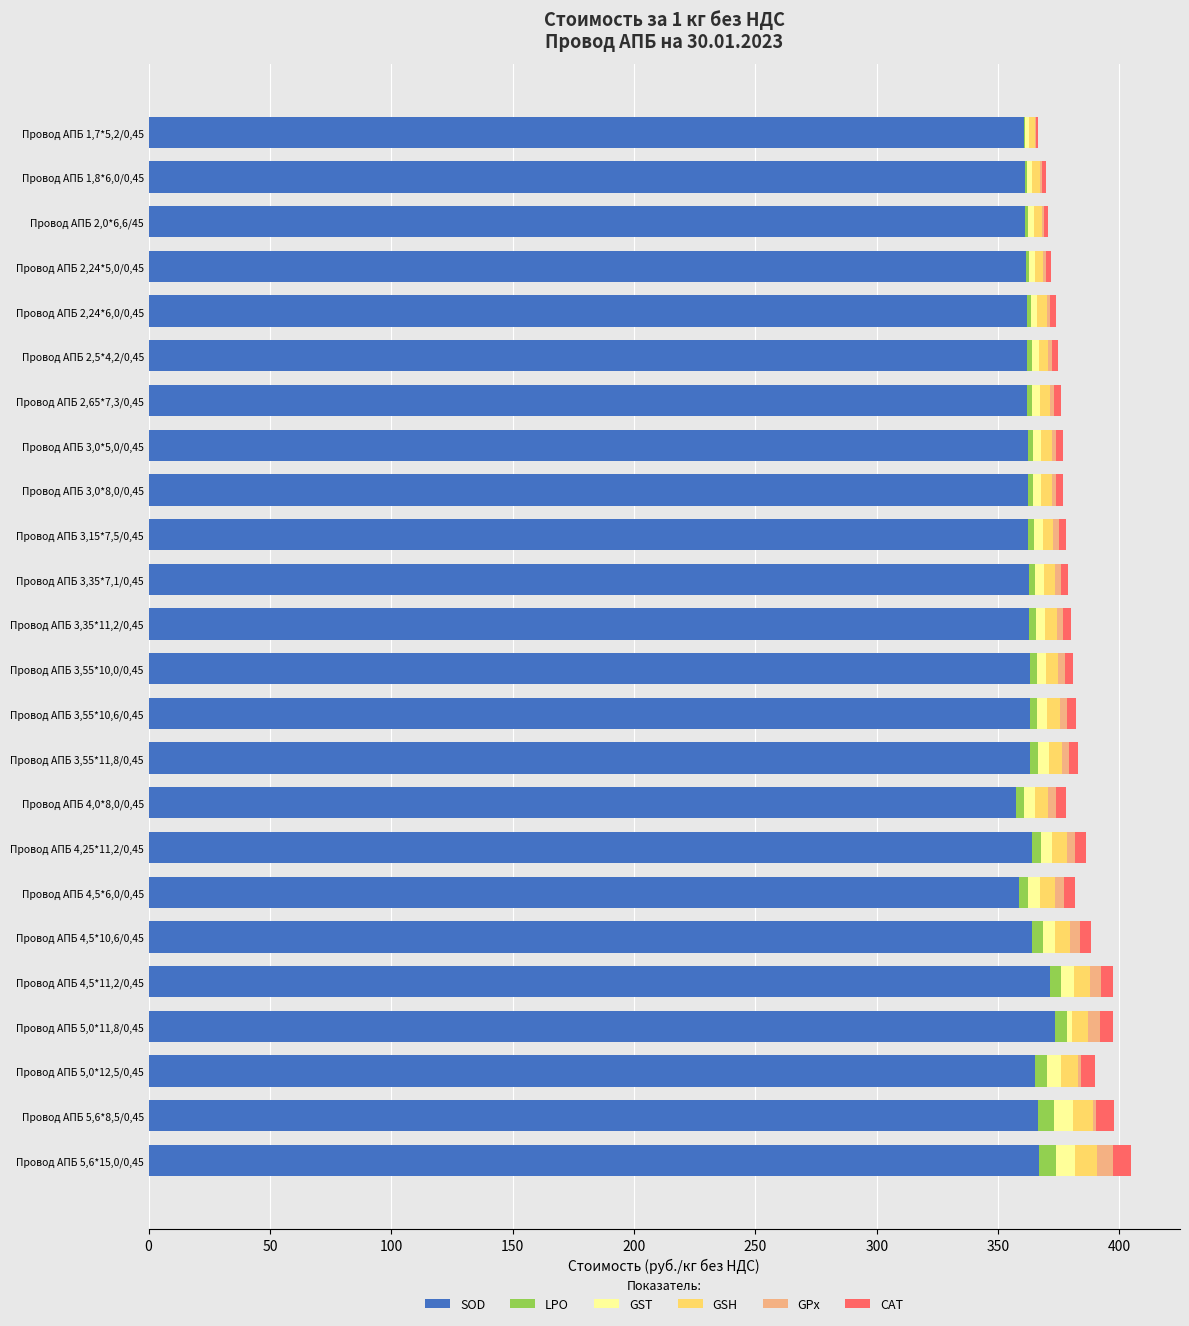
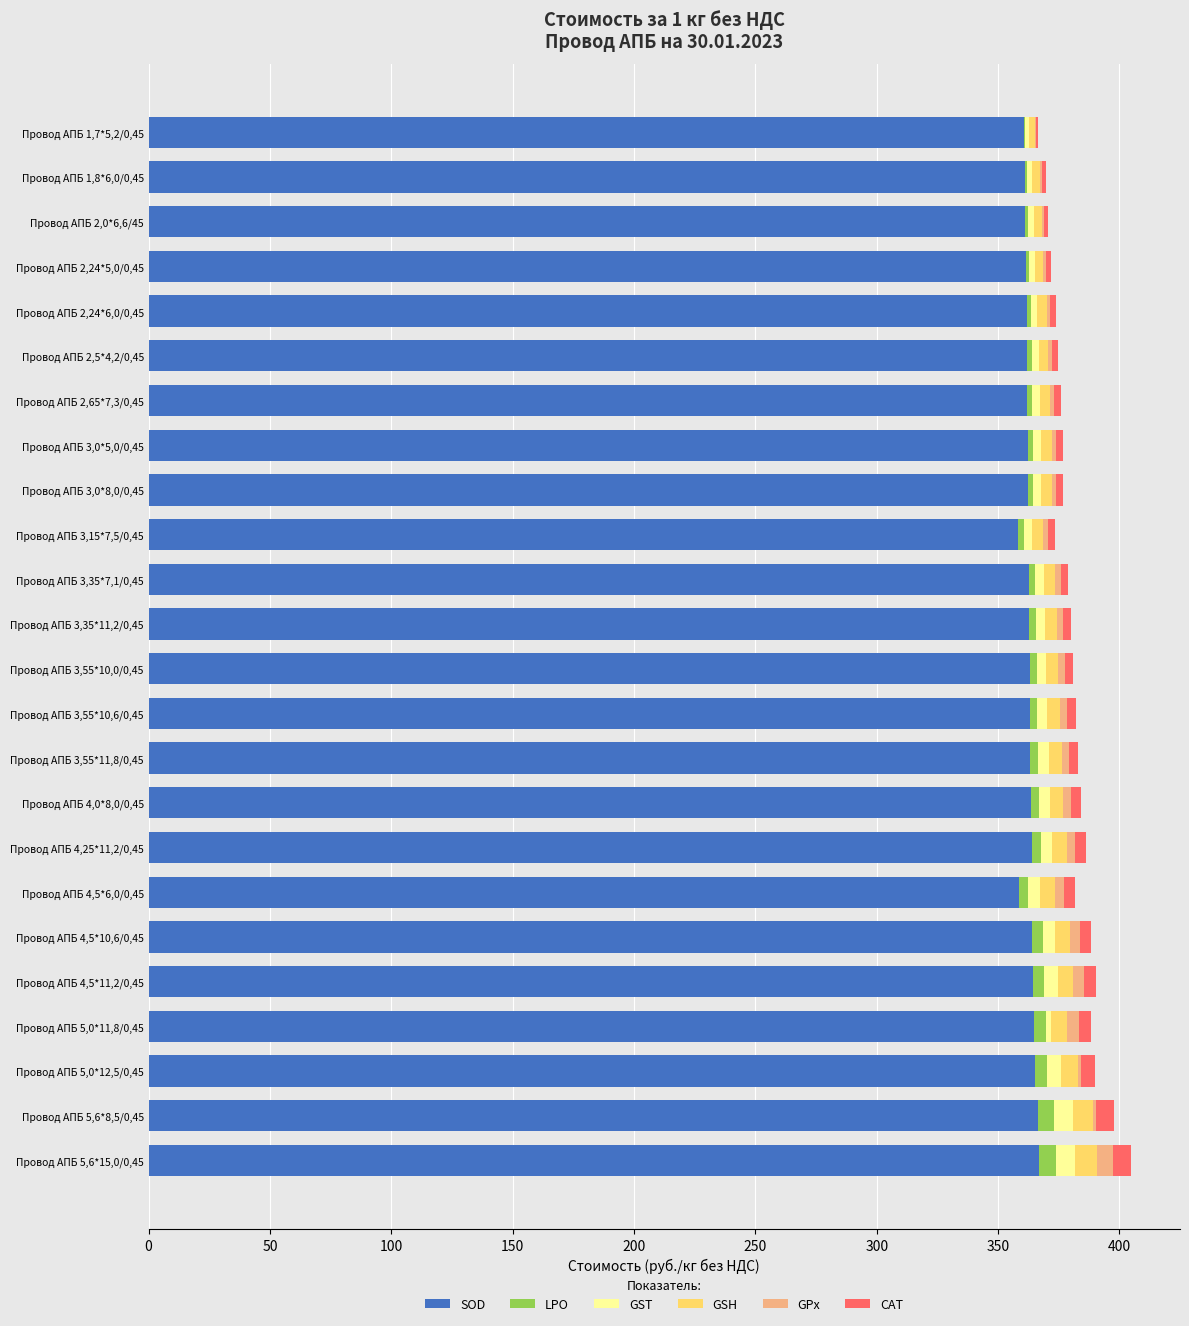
SOD, Провод АПБ 3,15*7,5/0,45: 362 -> 358
SOD, Провод АПБ 4,0*8,0/0,45: 357 -> 363
SOD, Провод АПБ 4,5*11,2/0,45: 371 -> 364
SOD, Провод АПБ 5,0*11,8/0,45: 374 -> 365
